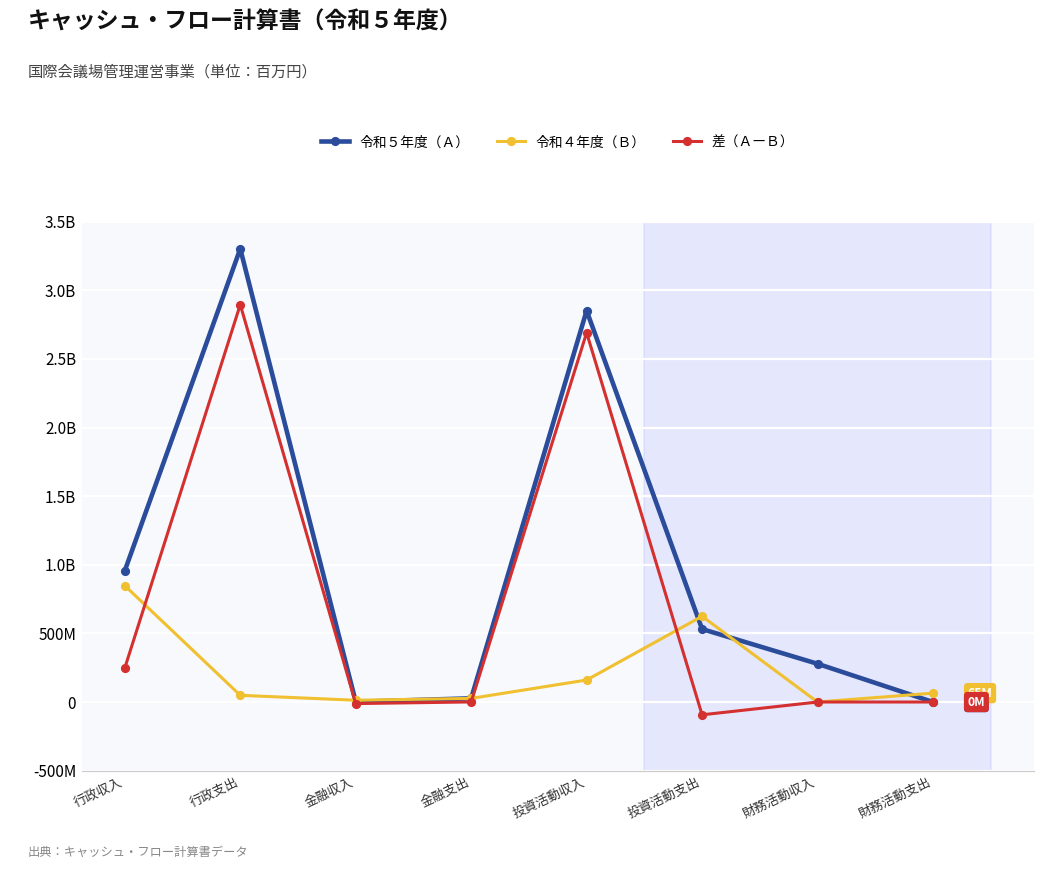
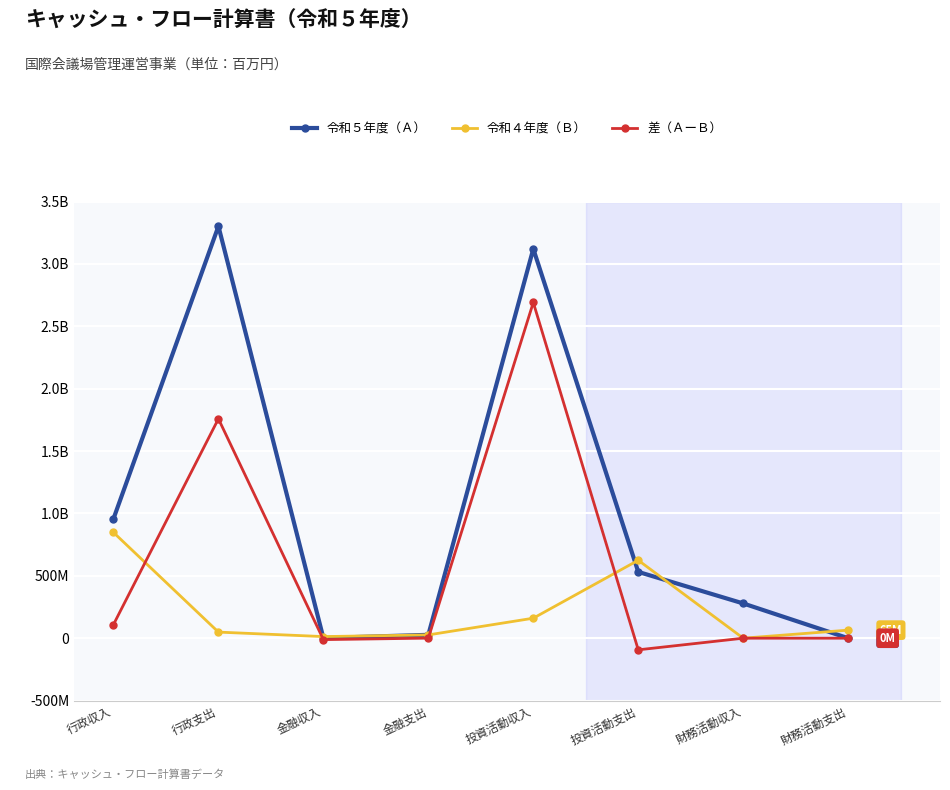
差（ＡーＢ）, 行政収入: 250000000 -> 110000000
差（ＡーＢ）, 行政支出: 2900000000 -> 1760000000
令和５年度（Ａ）, 投資活動収入: 2850000000 -> 3120000000
